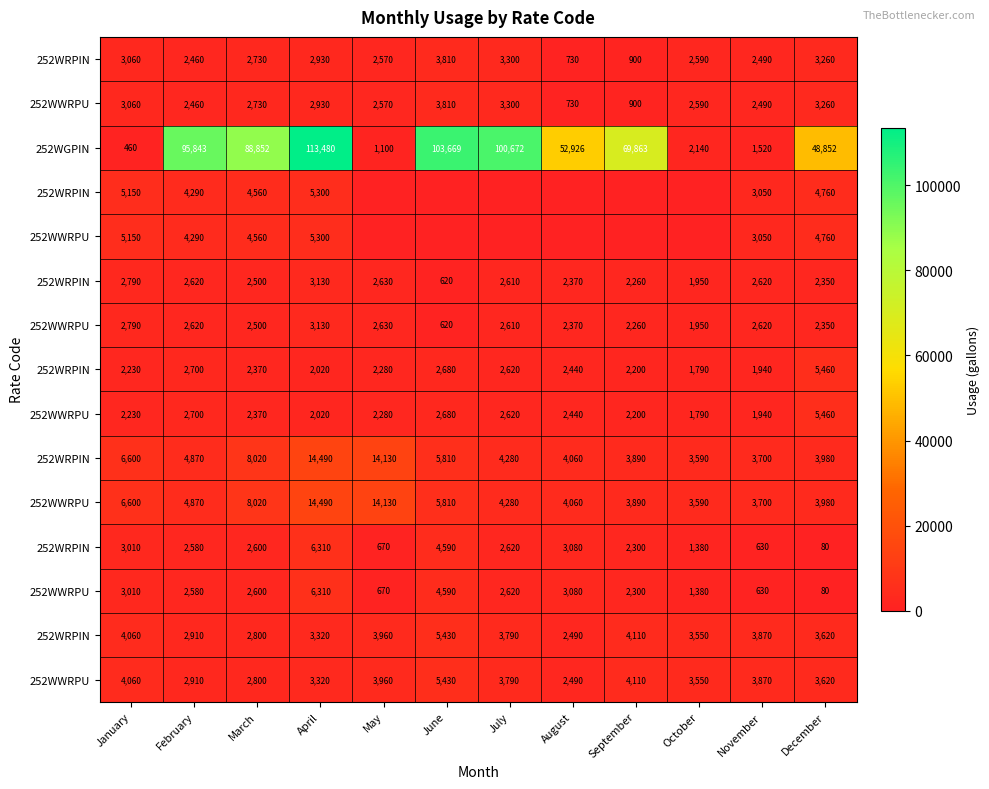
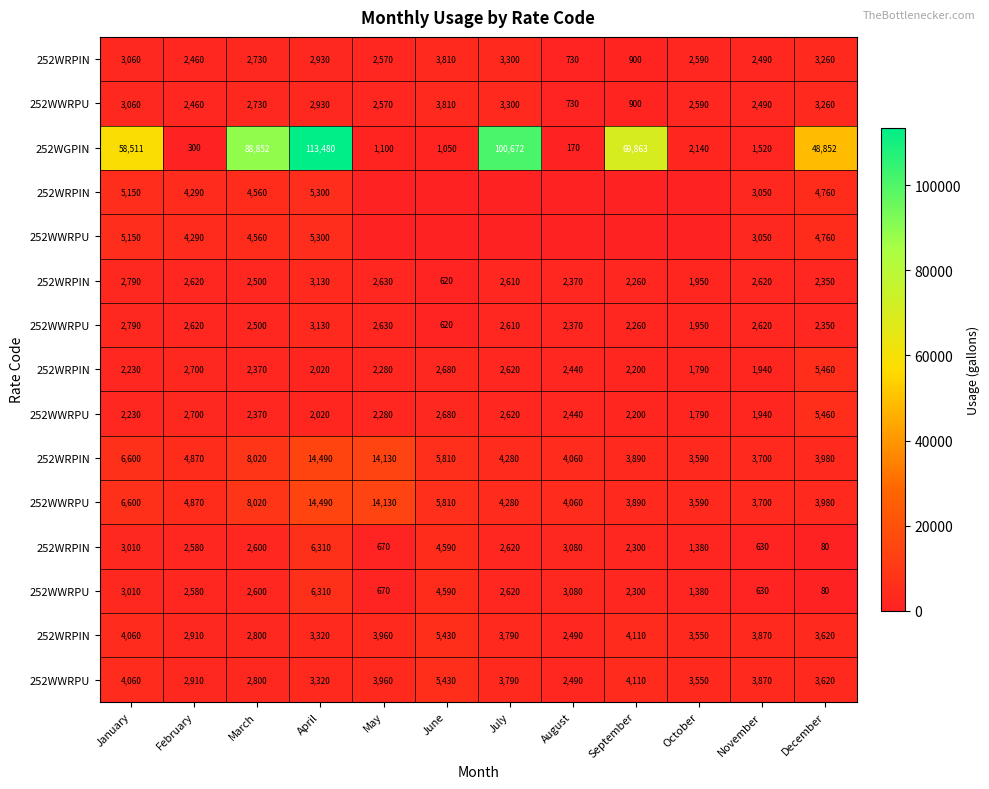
252WGPIN, January: 460 -> 58,511
252WGPIN, February: 95,843 -> 300
252WGPIN, June: 103,669 -> 1,050
252WGPIN, August: 52,926 -> 170
